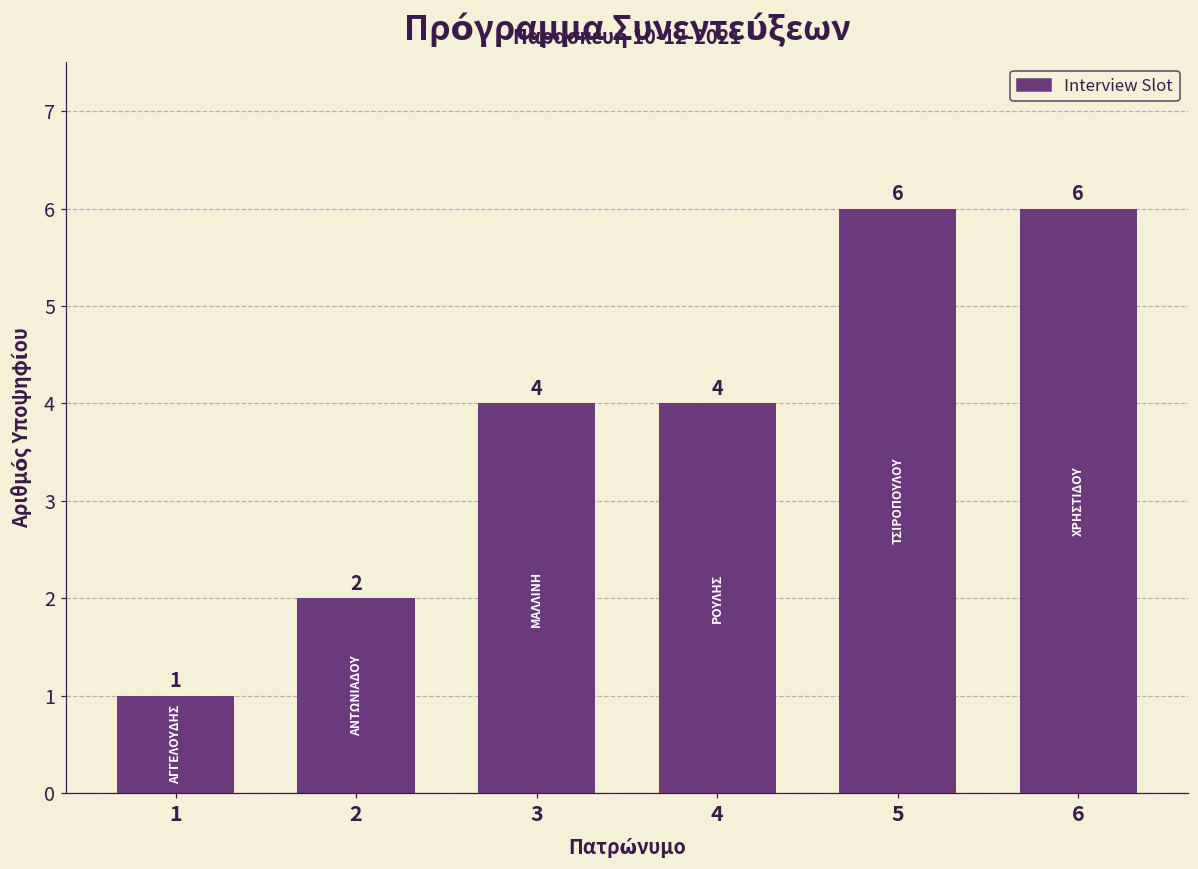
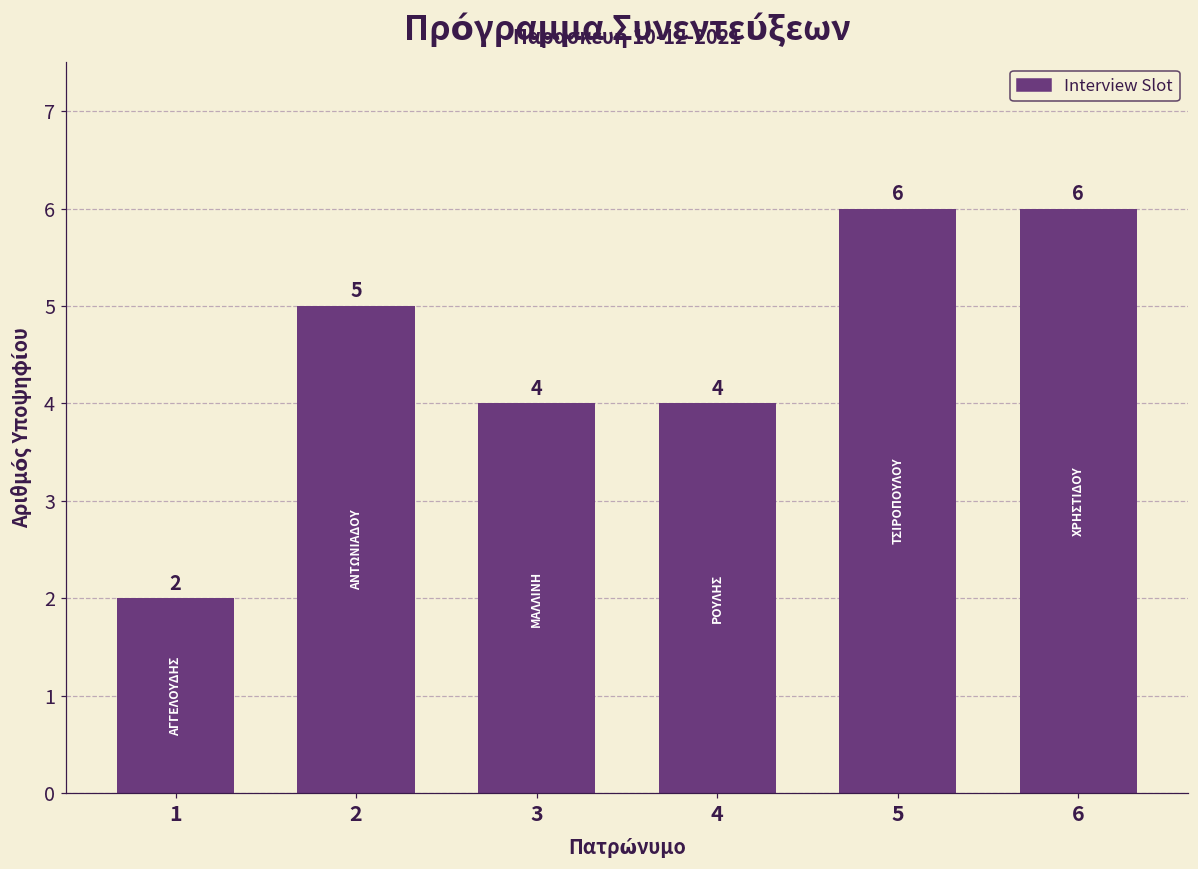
1: 1 -> 2
2: 2 -> 5
